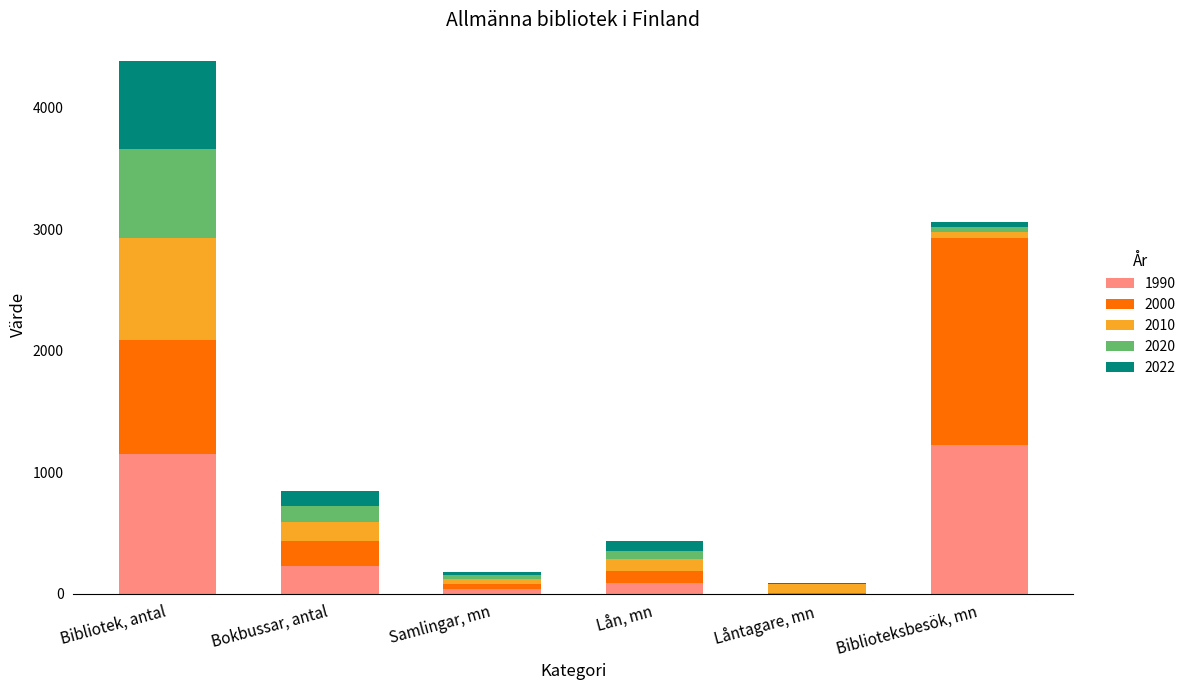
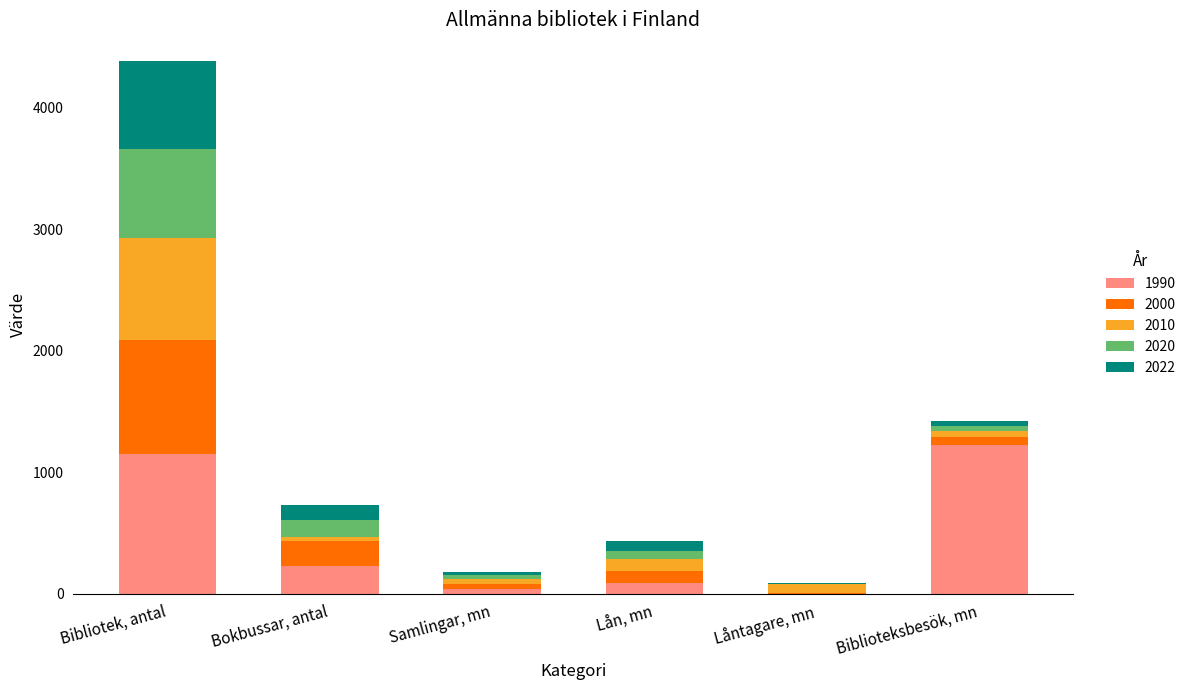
2010, Bokbussar, antal: 150 -> 40
2000, Biblioteksbesök, mn: 1700 -> 60
